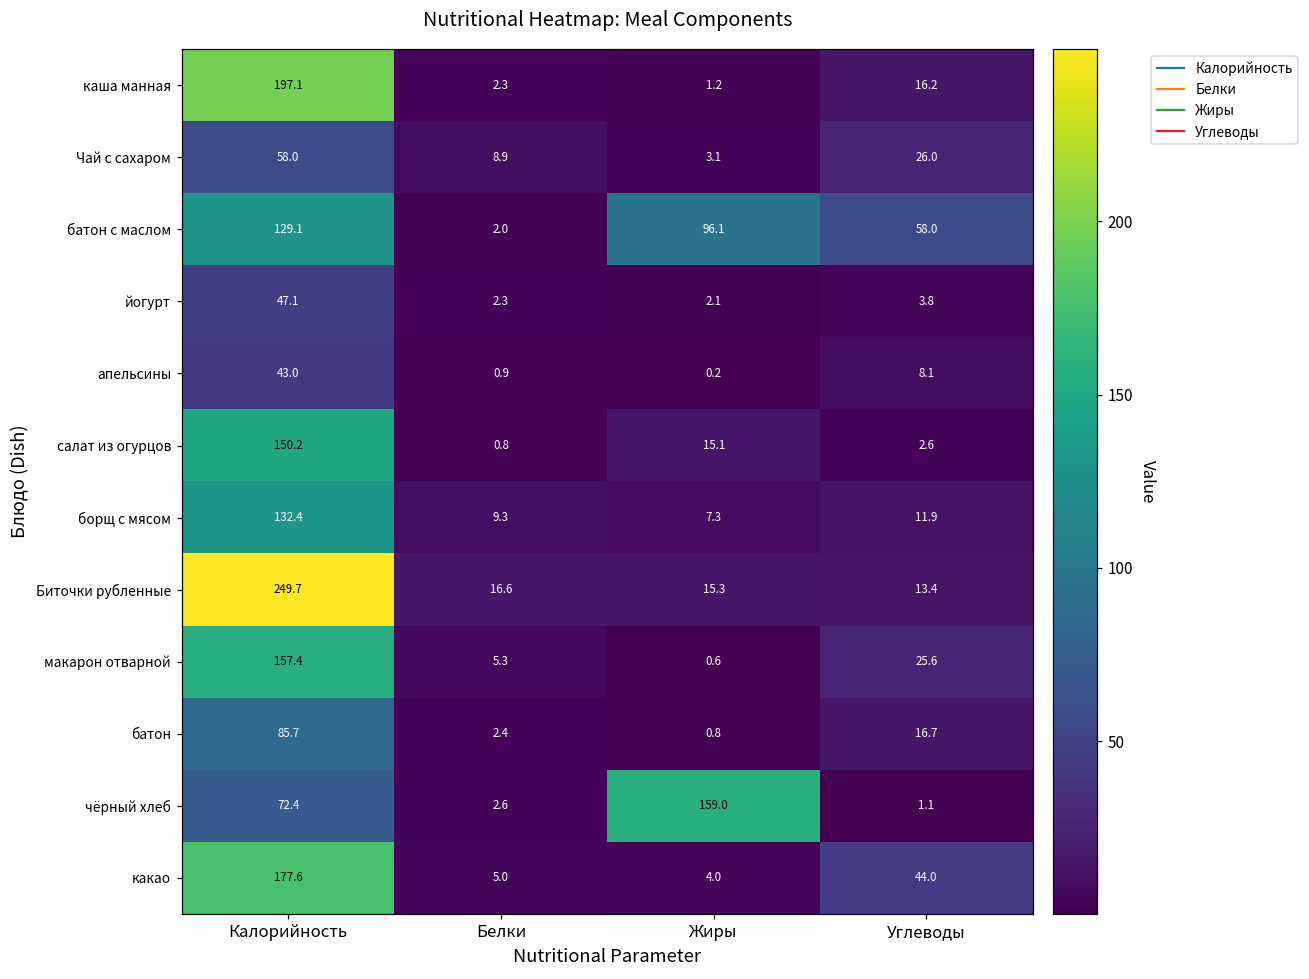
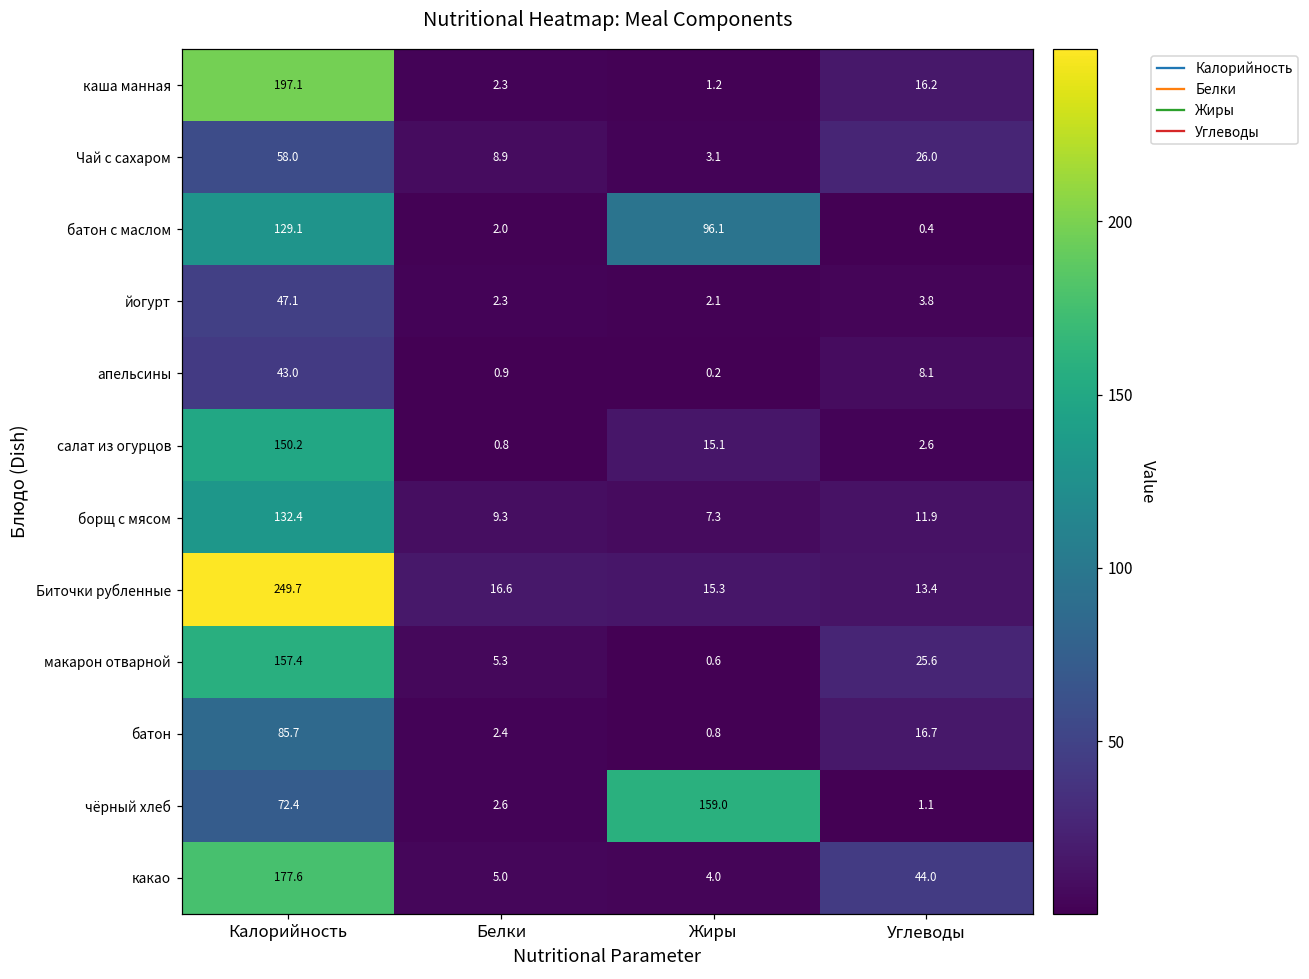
батон с маслом, Углеводы: 58.0 -> 0.4
